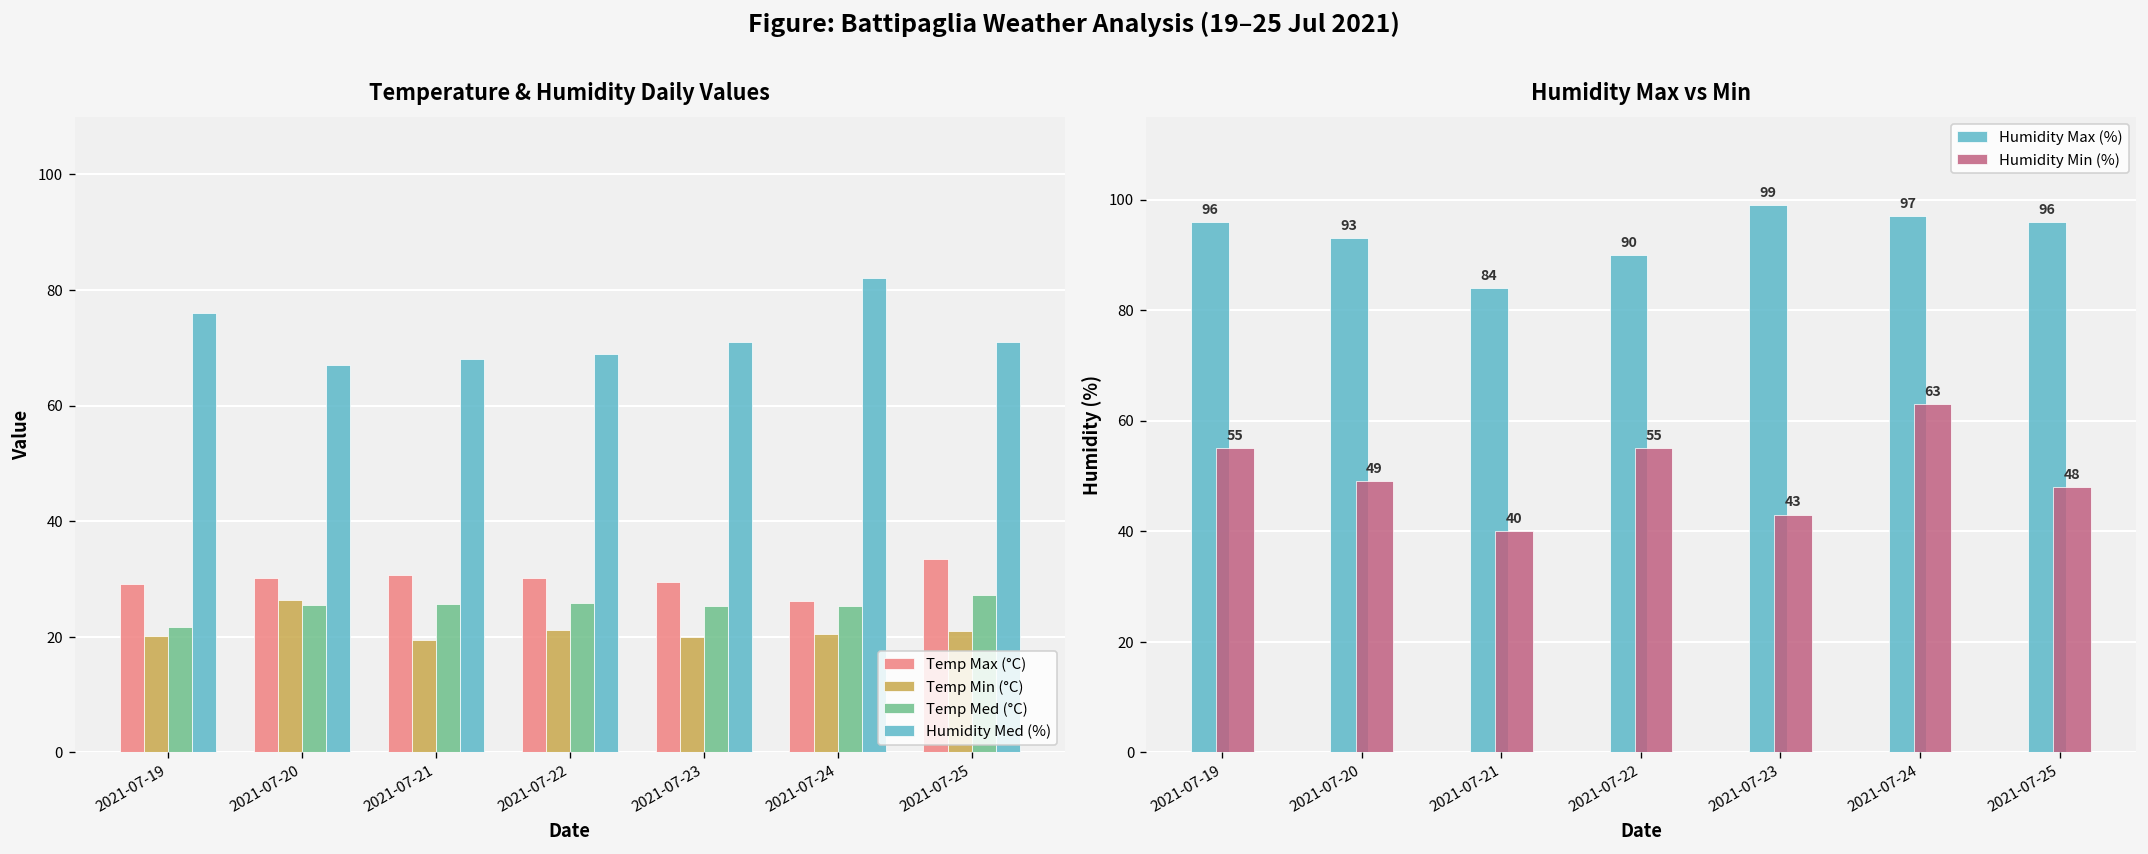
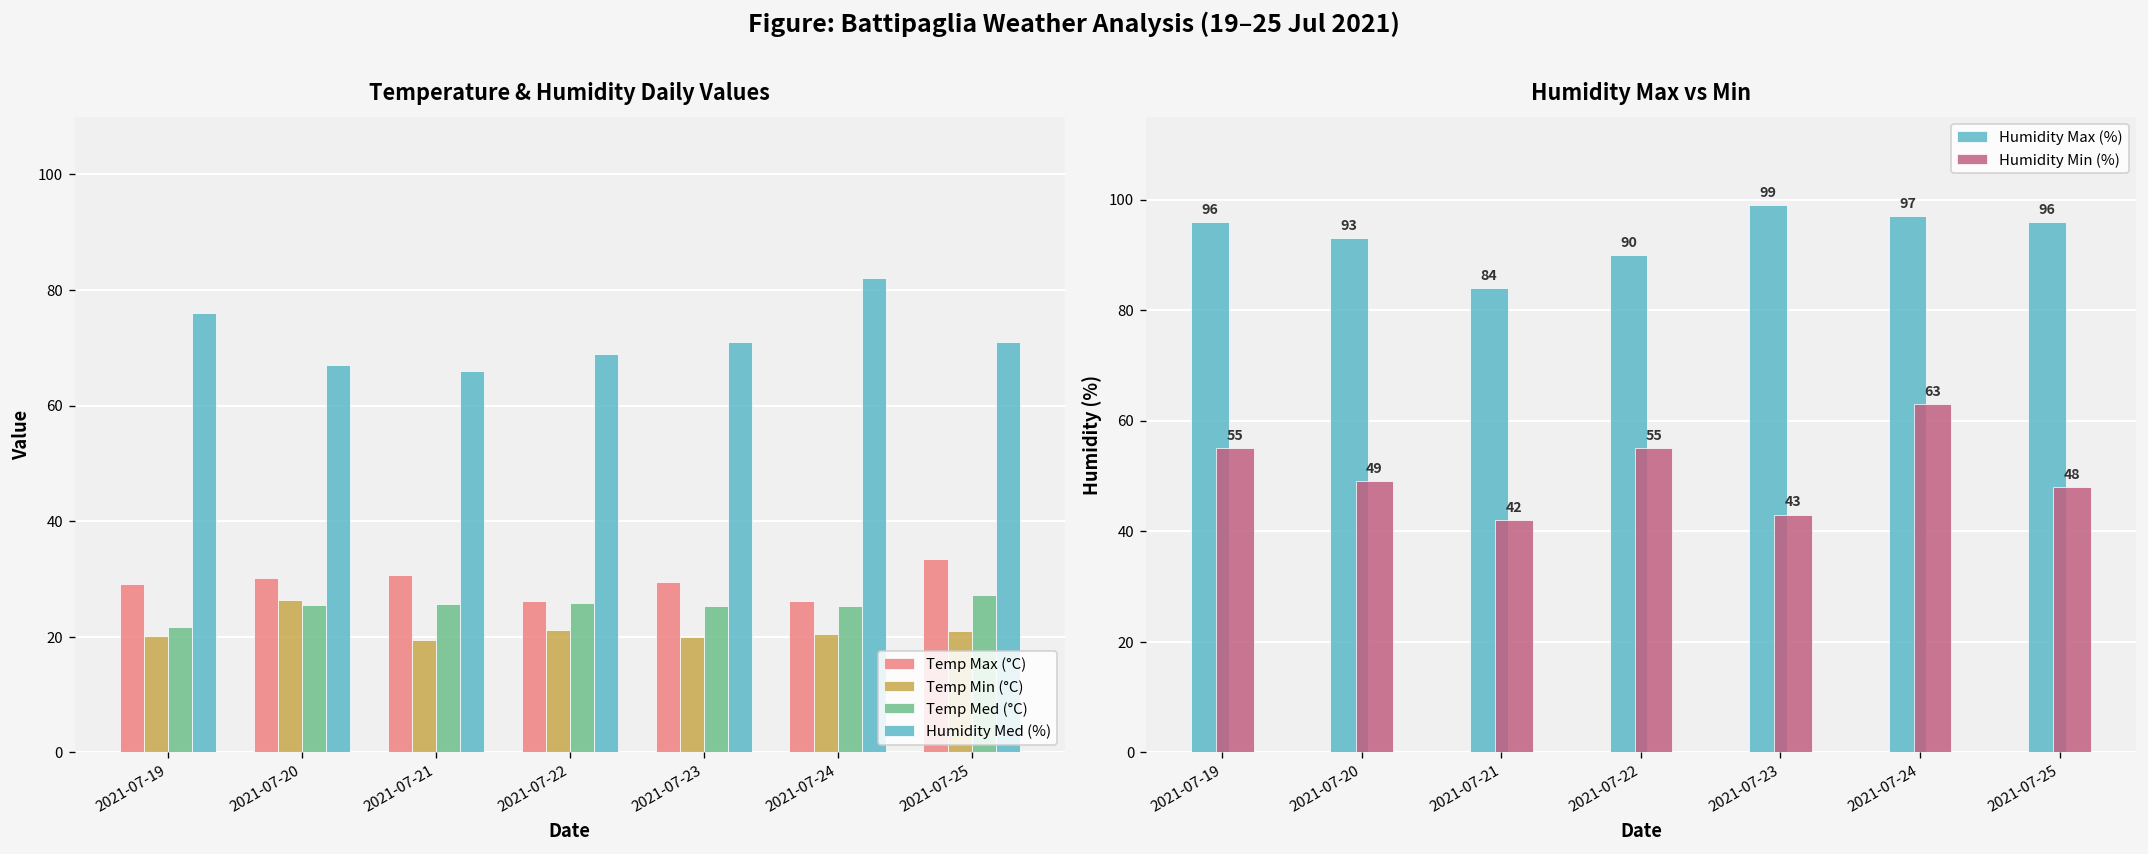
Temperature & Humidity Daily Values, Humidity Med (%), 2021-07-21: 68 -> 66
Temperature & Humidity Daily Values, Temp Max (°C), 2021-07-22: 30 -> 26
Humidity Max vs Min, Humidity Min (%), 2021-07-21: 40 -> 42
